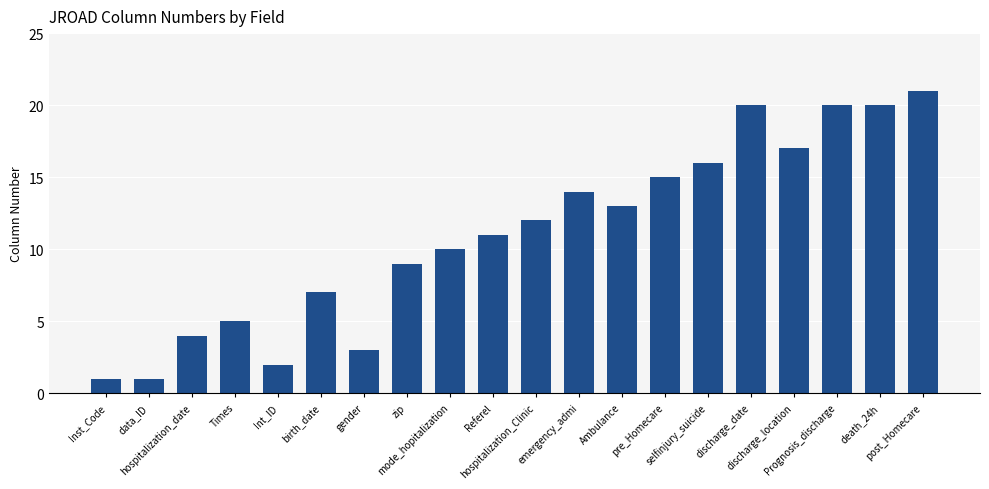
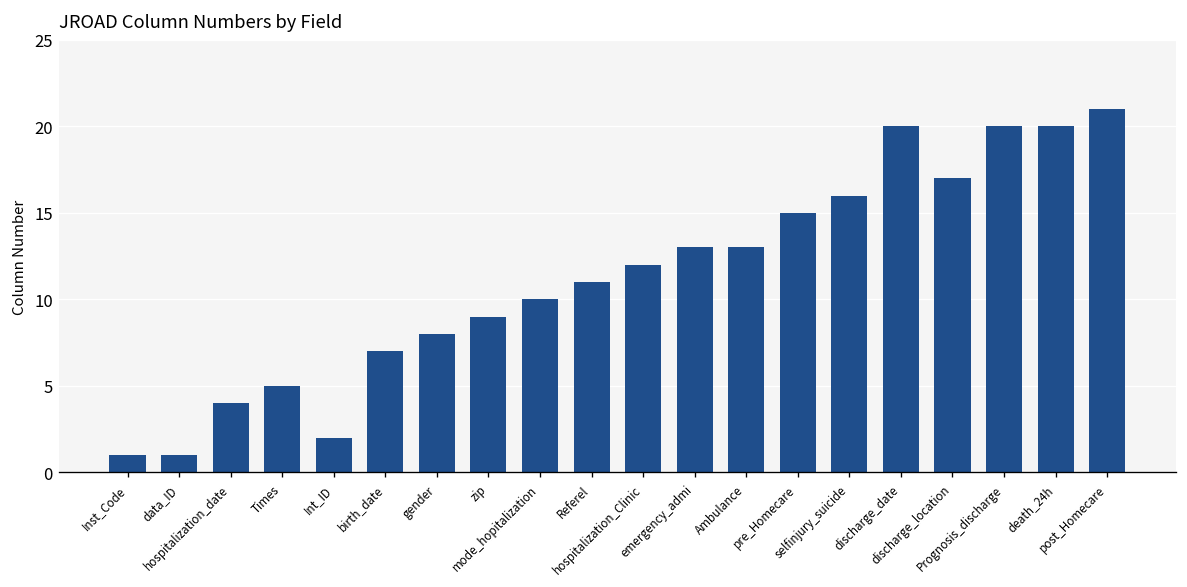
gender: 3 -> 8
emergency_admi: 14 -> 13
